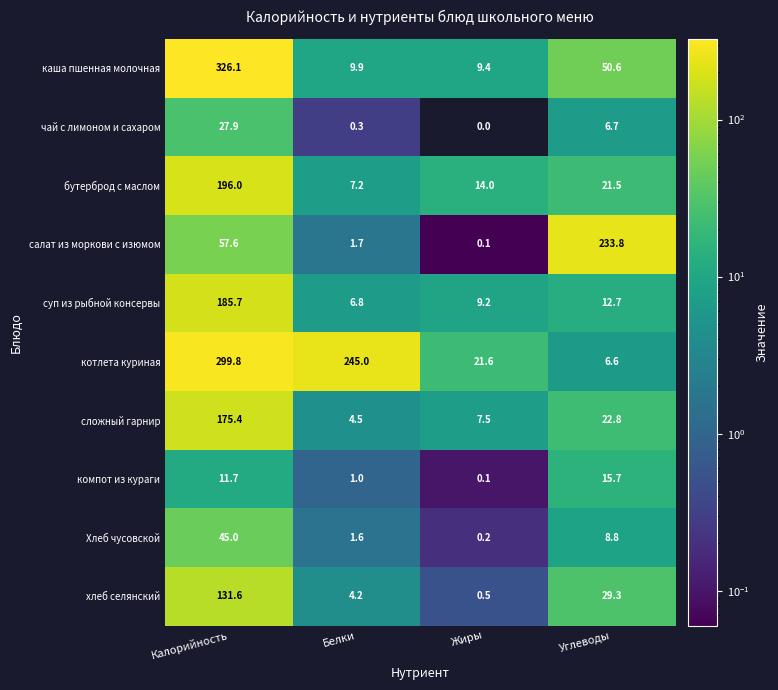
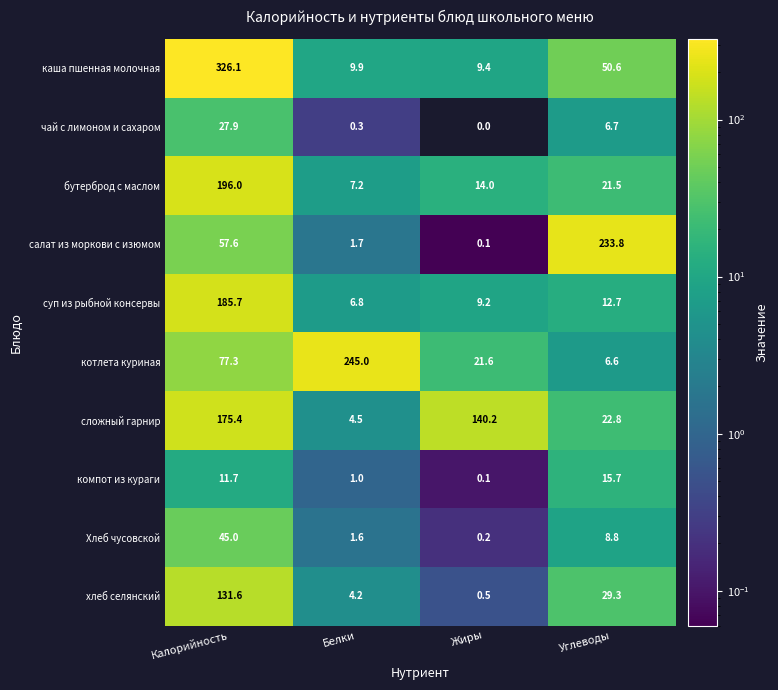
котлета куриная, Калорийность: 299.8 -> 77.3
сложный гарнир, Жиры: 7.5 -> 140.2
